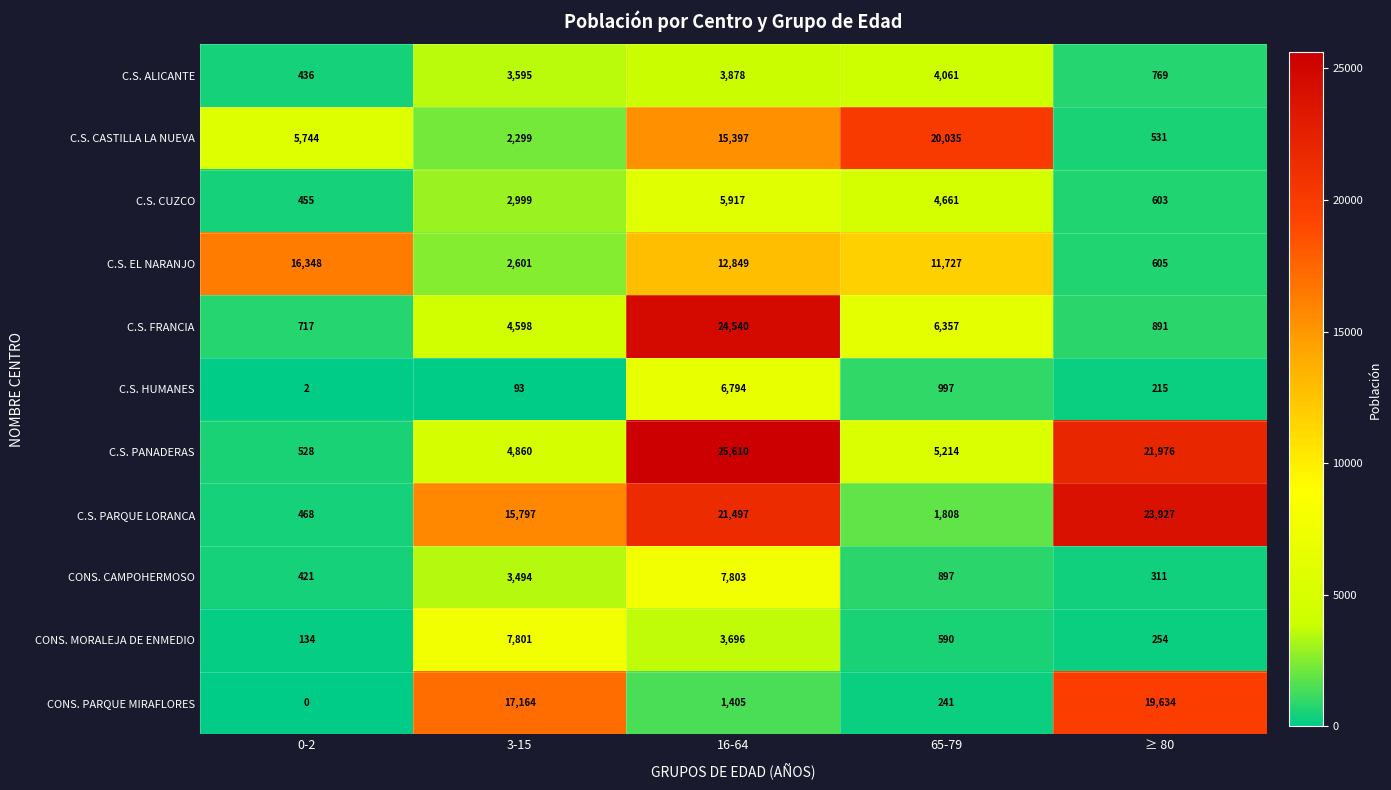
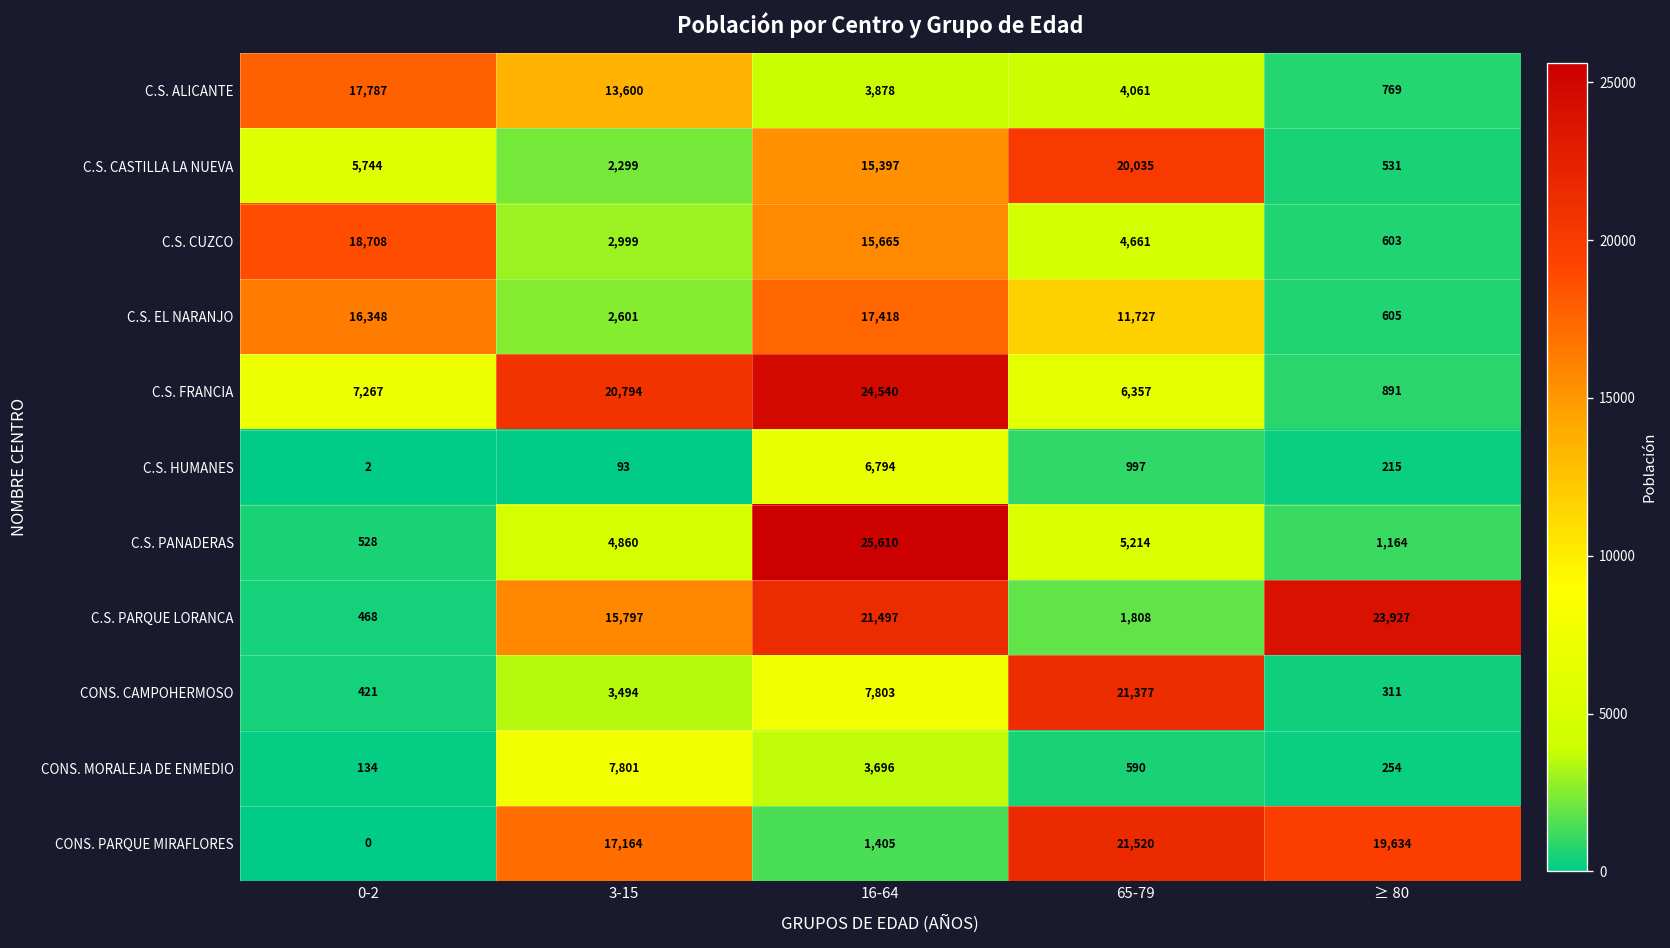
C.S. ALICANTE, 0-2: 436 -> 17,787
C.S. ALICANTE, 3-15: 3,595 -> 13,600
C.S. CUZCO, 0-2: 455 -> 18,708
C.S. CUZCO, 16-64: 5,917 -> 15,665
C.S. EL NARANJO, 16-64: 12,849 -> 17,418
C.S. FRANCIA, 0-2: 717 -> 7,267
C.S. FRANCIA, 3-15: 4,598 -> 20,794
C.S. PANADERAS, ≥ 80: 21,976 -> 1,164
CONS. CAMPOHERMOSO, 65-79: 897 -> 21,377
CONS. PARQUE MIRAFLORES, 65-79: 241 -> 21,520
